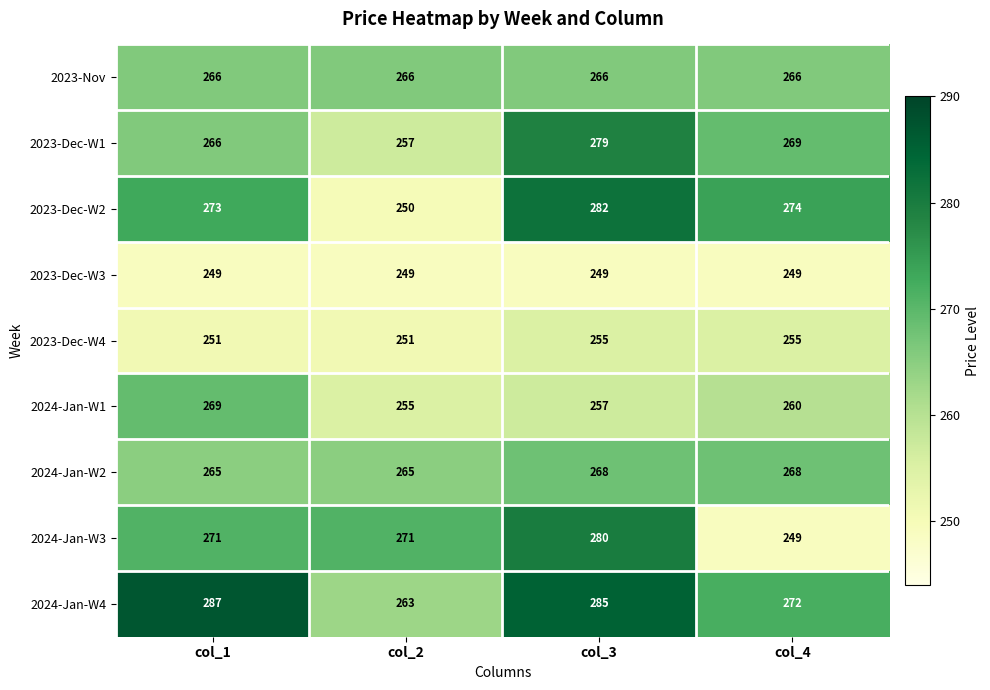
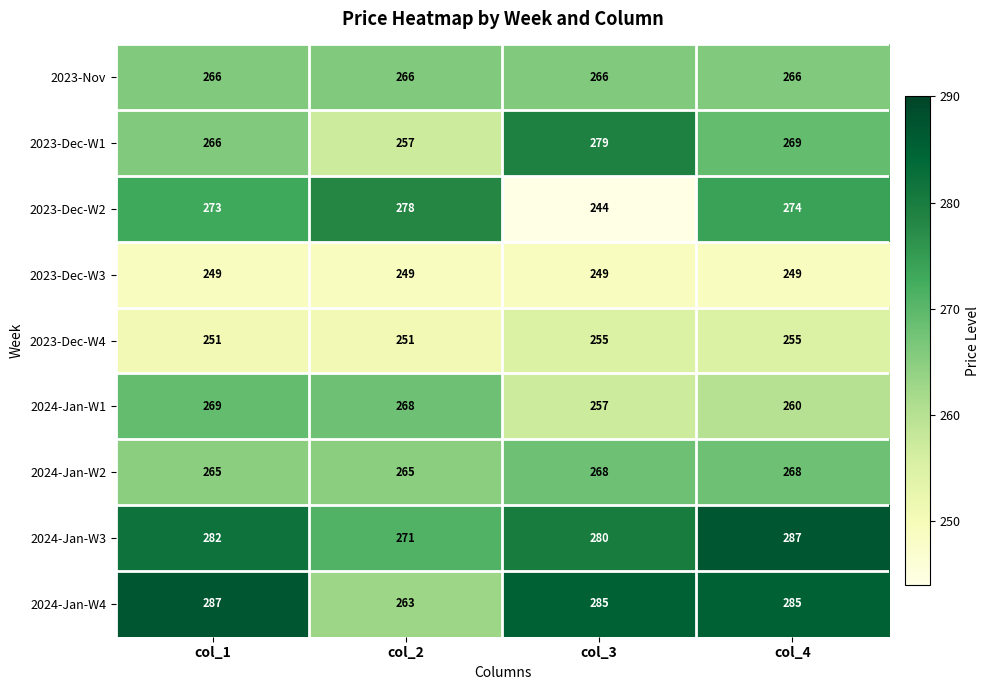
2023-Dec-W2, col_2: 250 -> 278
2023-Dec-W2, col_3: 282 -> 244
2024-Jan-W1, col_2: 255 -> 268
2024-Jan-W3, col_1: 271 -> 282
2024-Jan-W3, col_4: 249 -> 287
2024-Jan-W4, col_4: 272 -> 285
